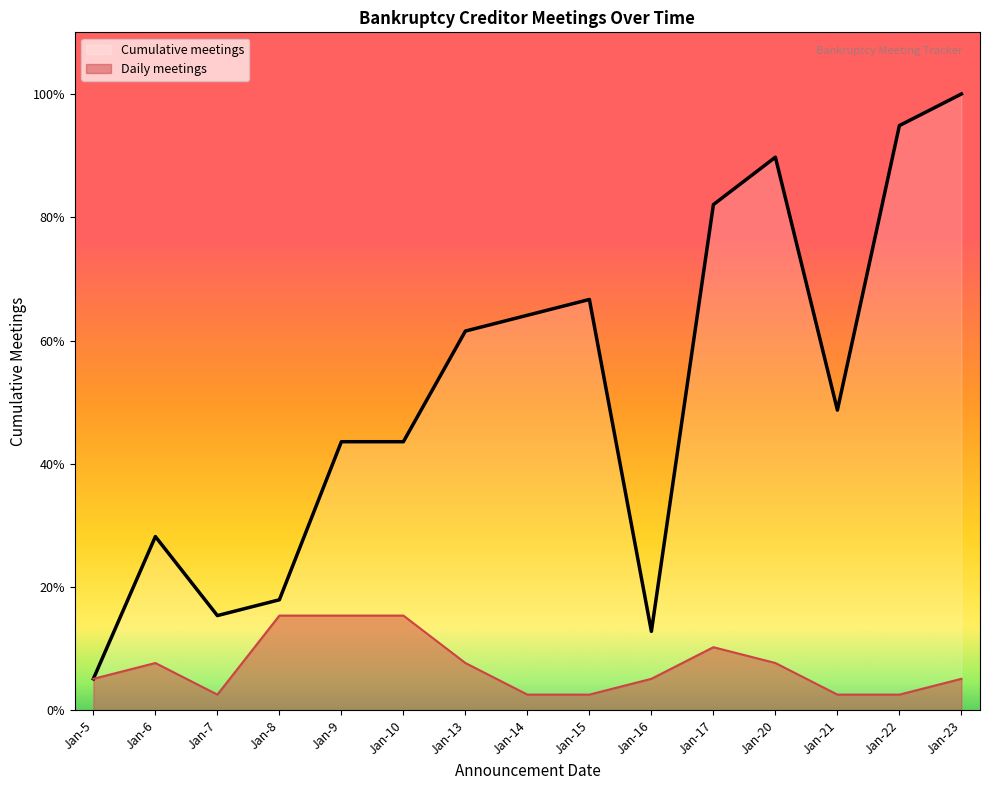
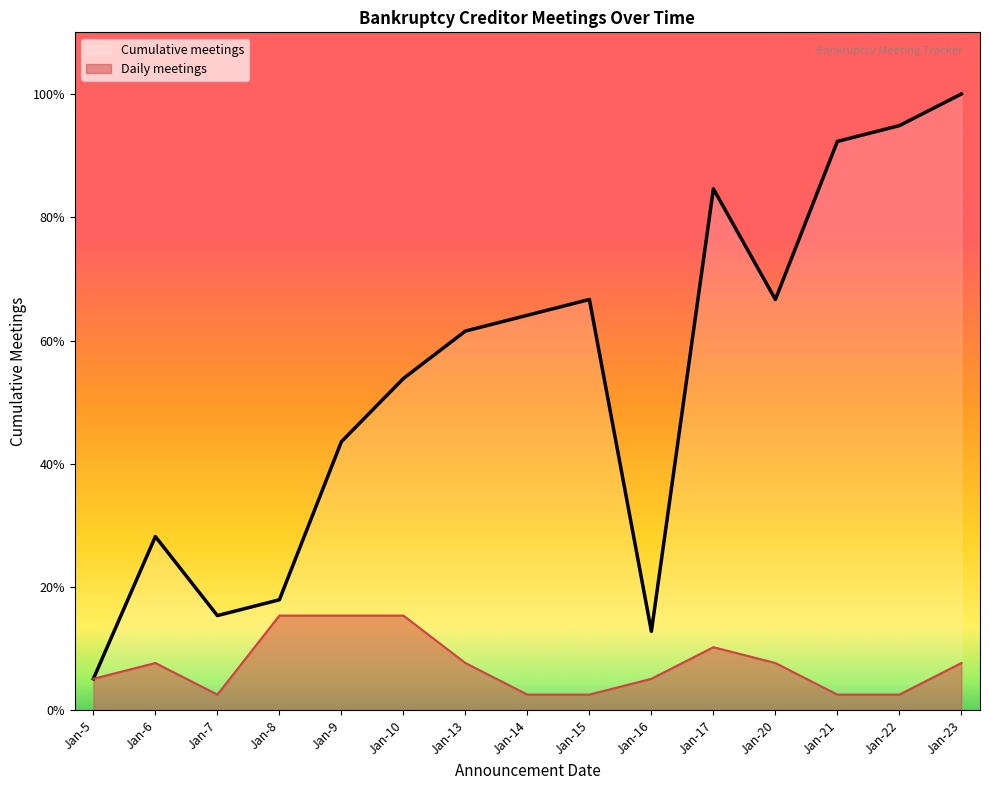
Cumulative meetings, Jan-10: 44% -> 54%
Cumulative meetings, Jan-17: 82% -> 85%
Cumulative meetings, Jan-20: 90% -> 67%
Cumulative meetings, Jan-21: 49% -> 92%
Daily meetings, Jan-23: 5% -> 8%
